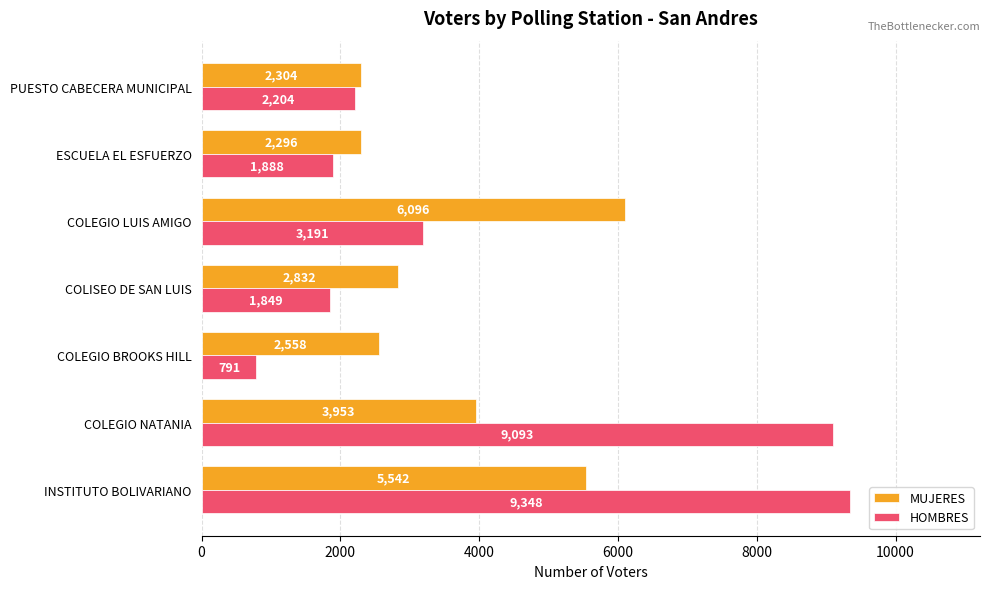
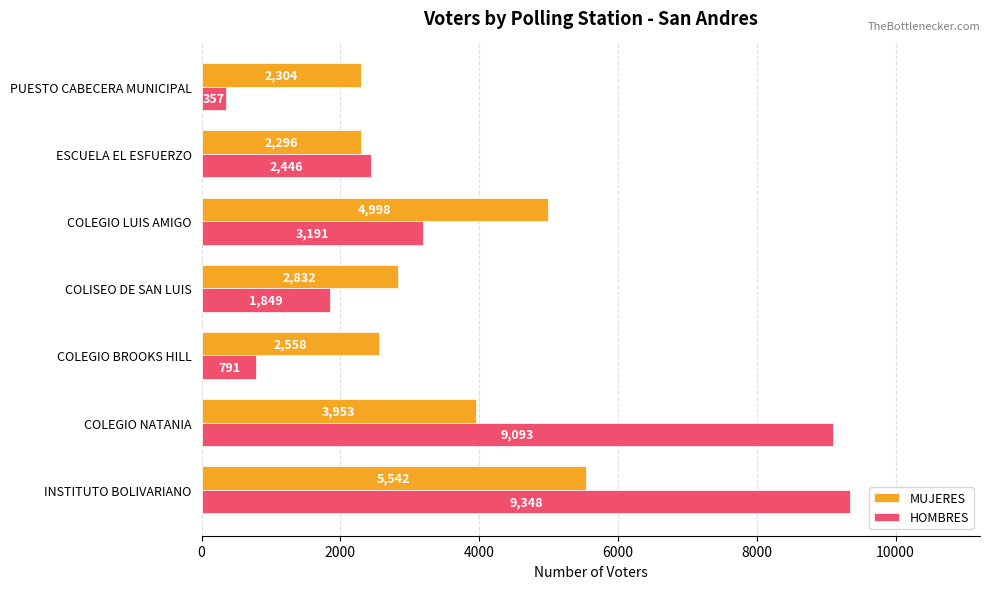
HOMBRES, PUESTO CABECERA MUNICIPAL: 2,204 -> 357
HOMBRES, ESCUELA EL ESFUERZO: 1,888 -> 2,446
MUJERES, COLEGIO LUIS AMIGO: 6,096 -> 4,998
